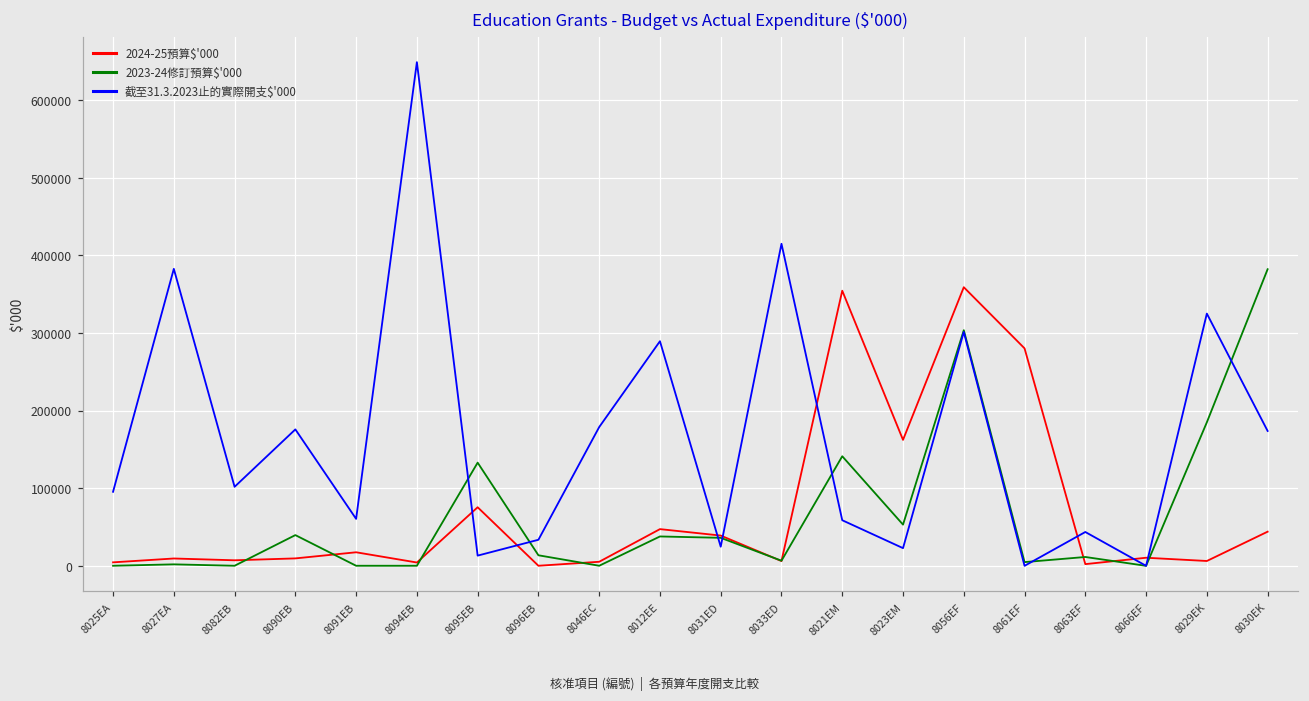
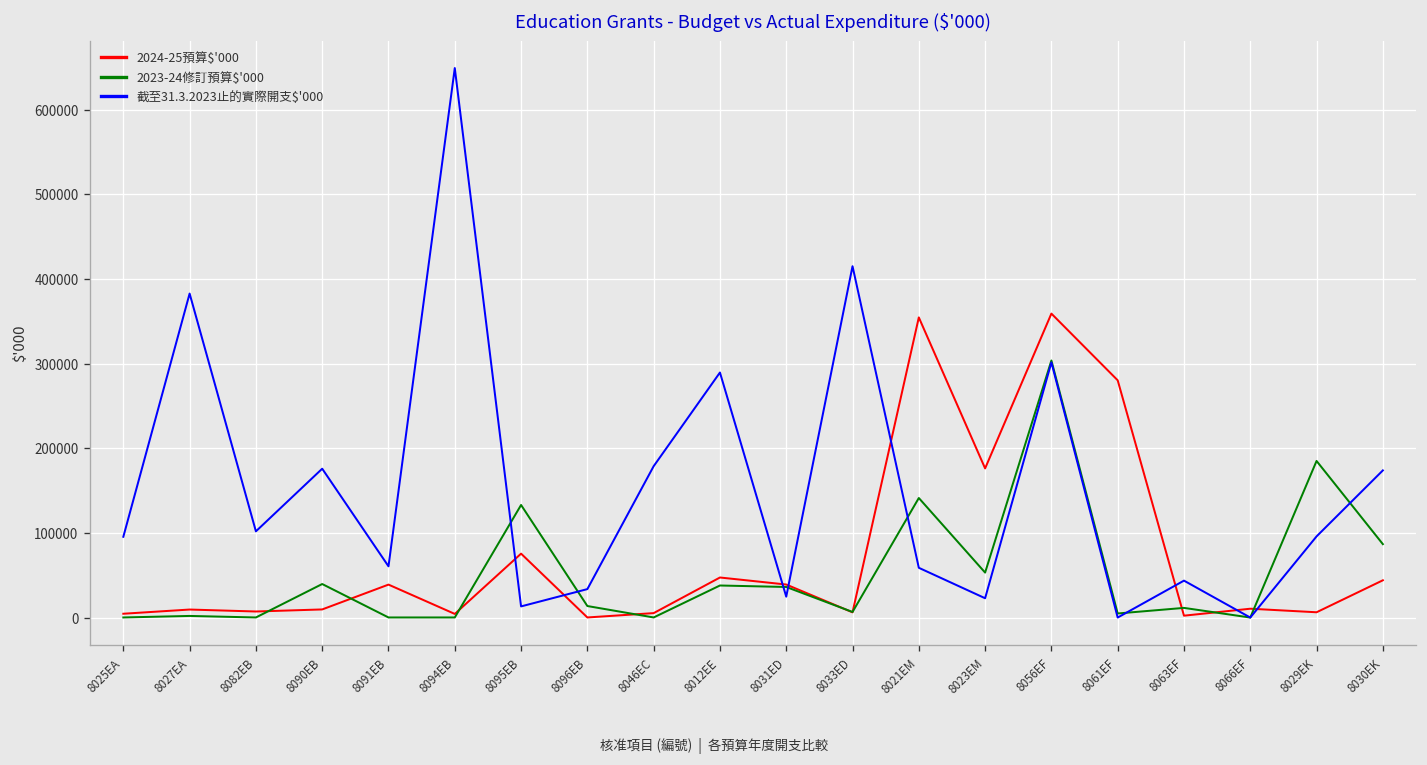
2024-25預算$'000, 8091EB: 20000 -> 40000
2024-25預算$'000, 8023EM: 160000 -> 180000
截至31.3.2023止的實際開支$'000, 8029EK: 330000 -> 100000
2023-24修訂預算$'000, 8030EK: 380000 -> 90000
